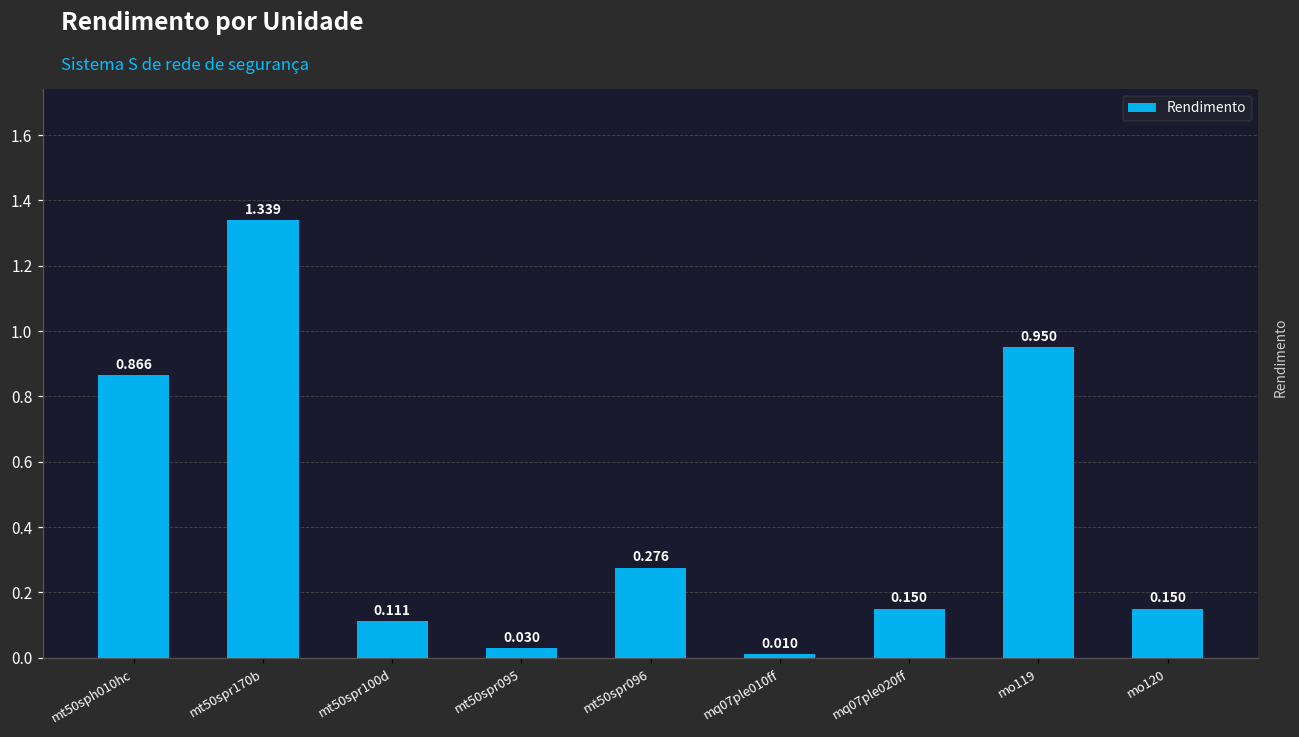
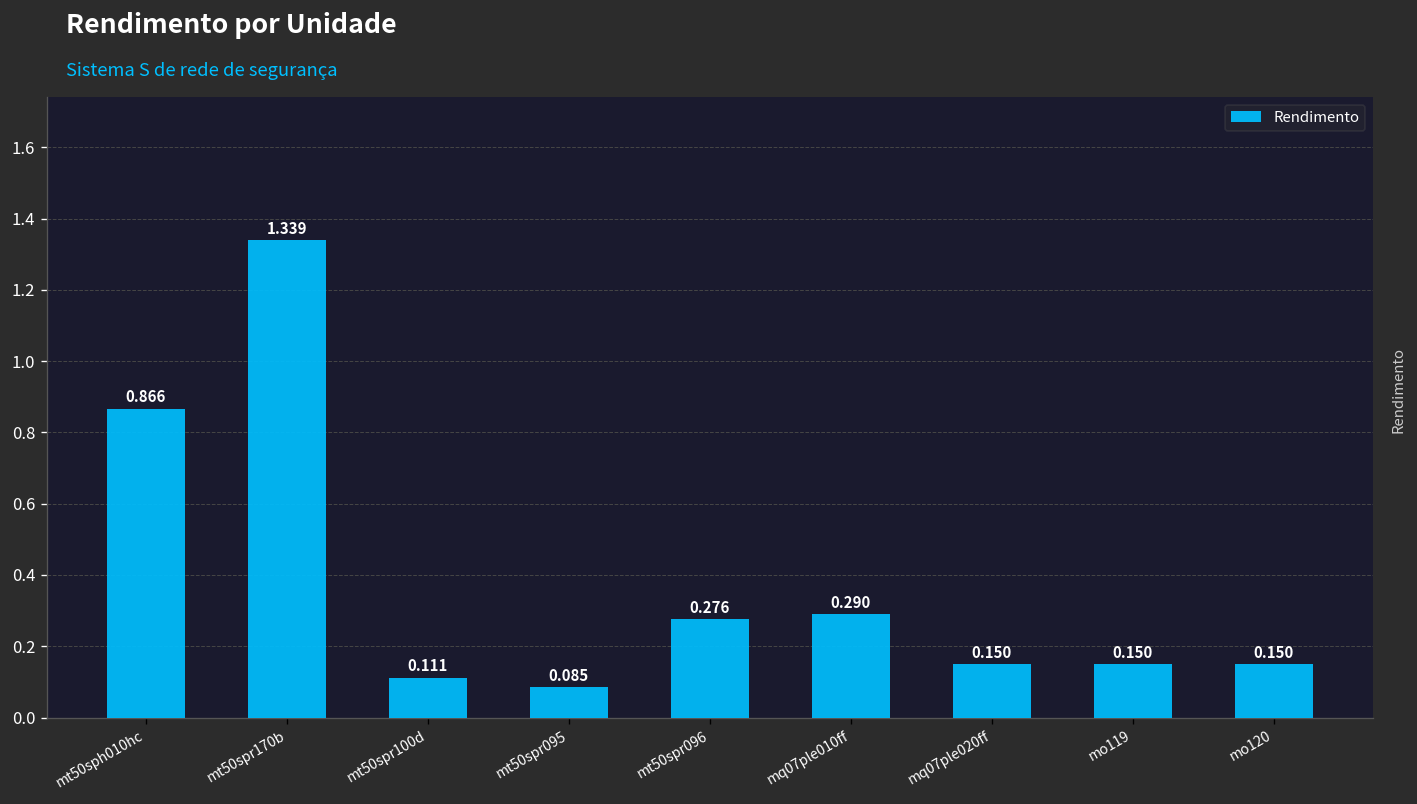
mt50spr095: 0.030 -> 0.085
mq07ple010ff: 0.010 -> 0.290
mo119: 0.950 -> 0.150
